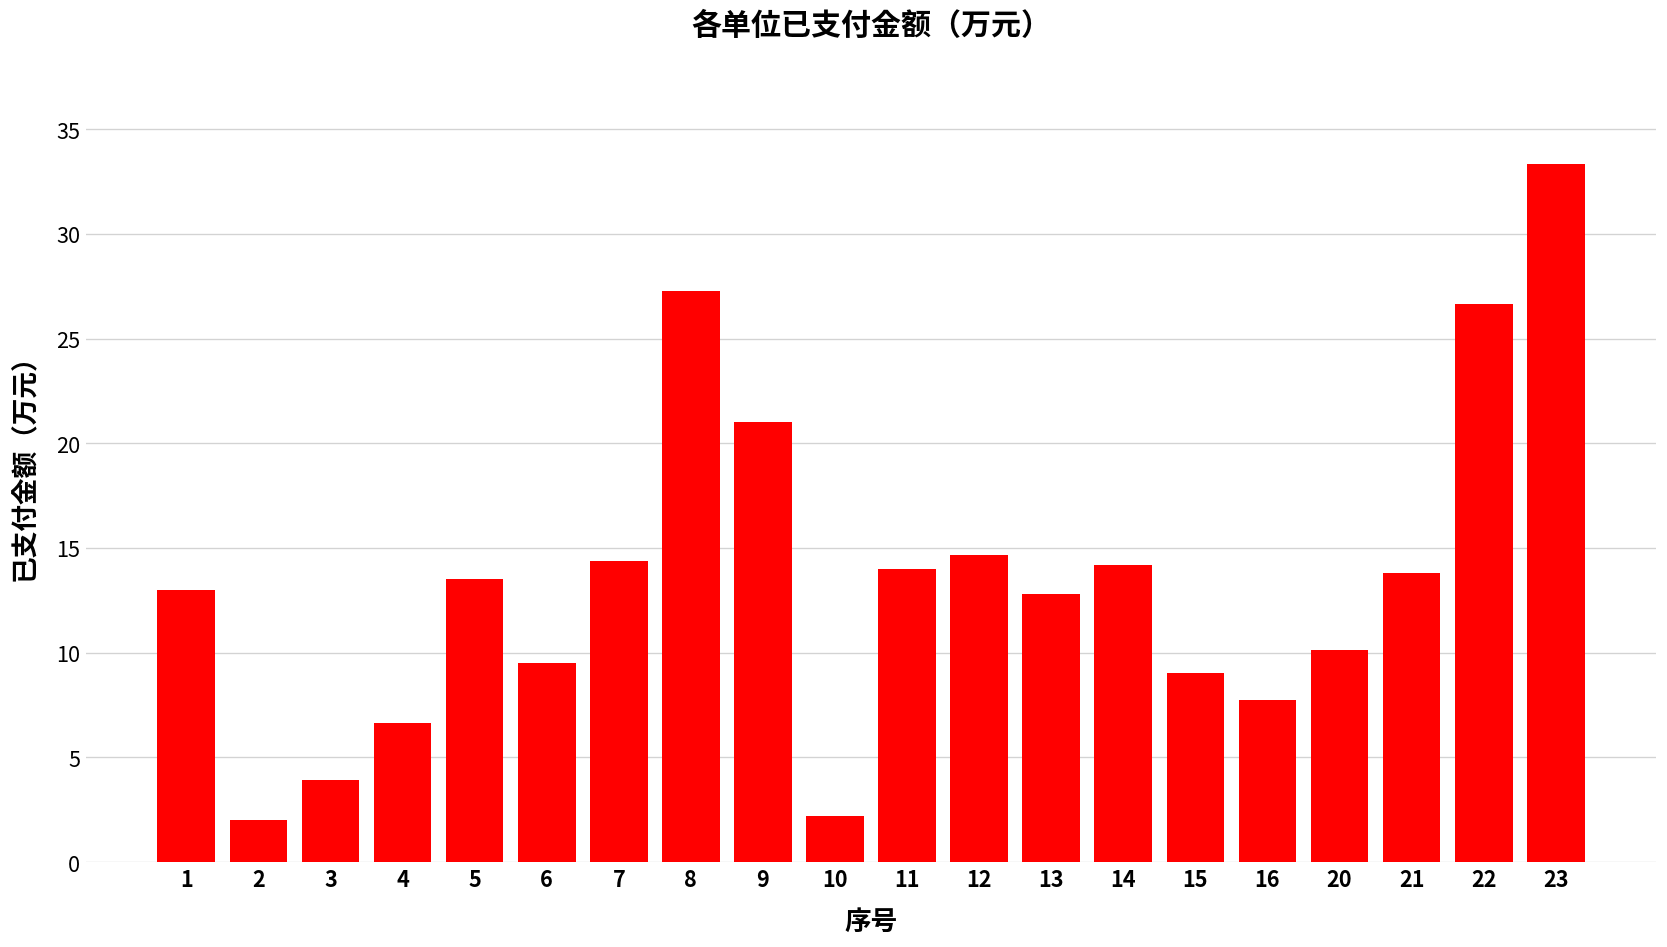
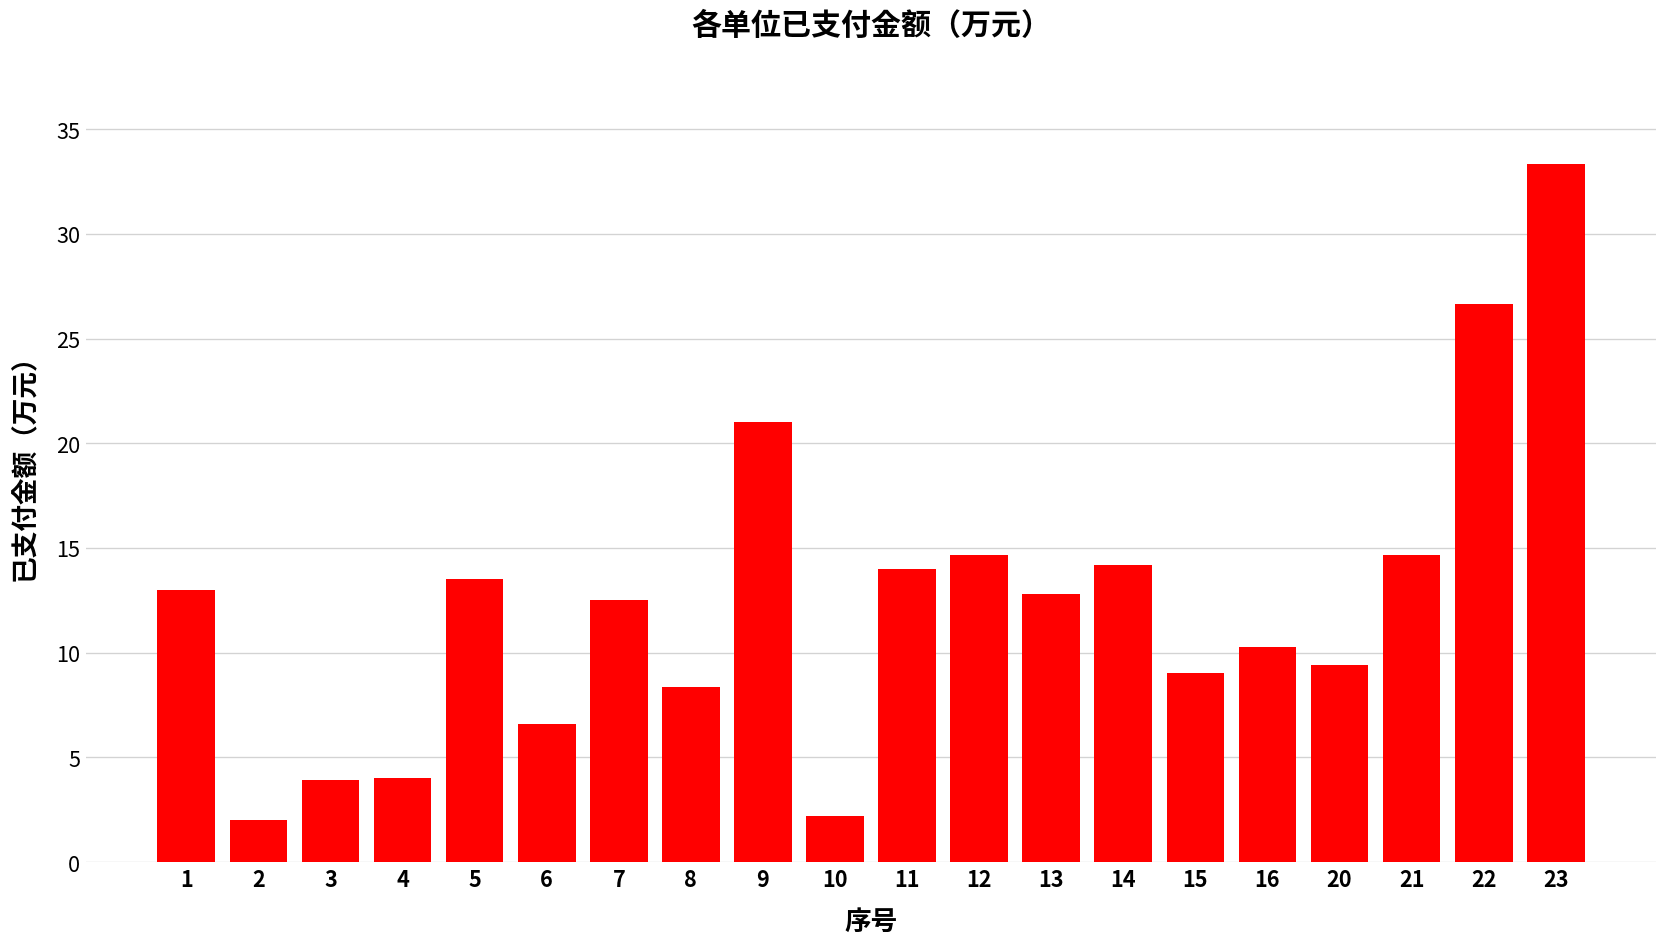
4: 6.6 -> 4.0
6: 9.5 -> 6.6
7: 14.4 -> 12.5
8: 27.3 -> 8.4
16: 7.8 -> 10.3
20: 10.1 -> 9.4
21: 13.8 -> 14.7
